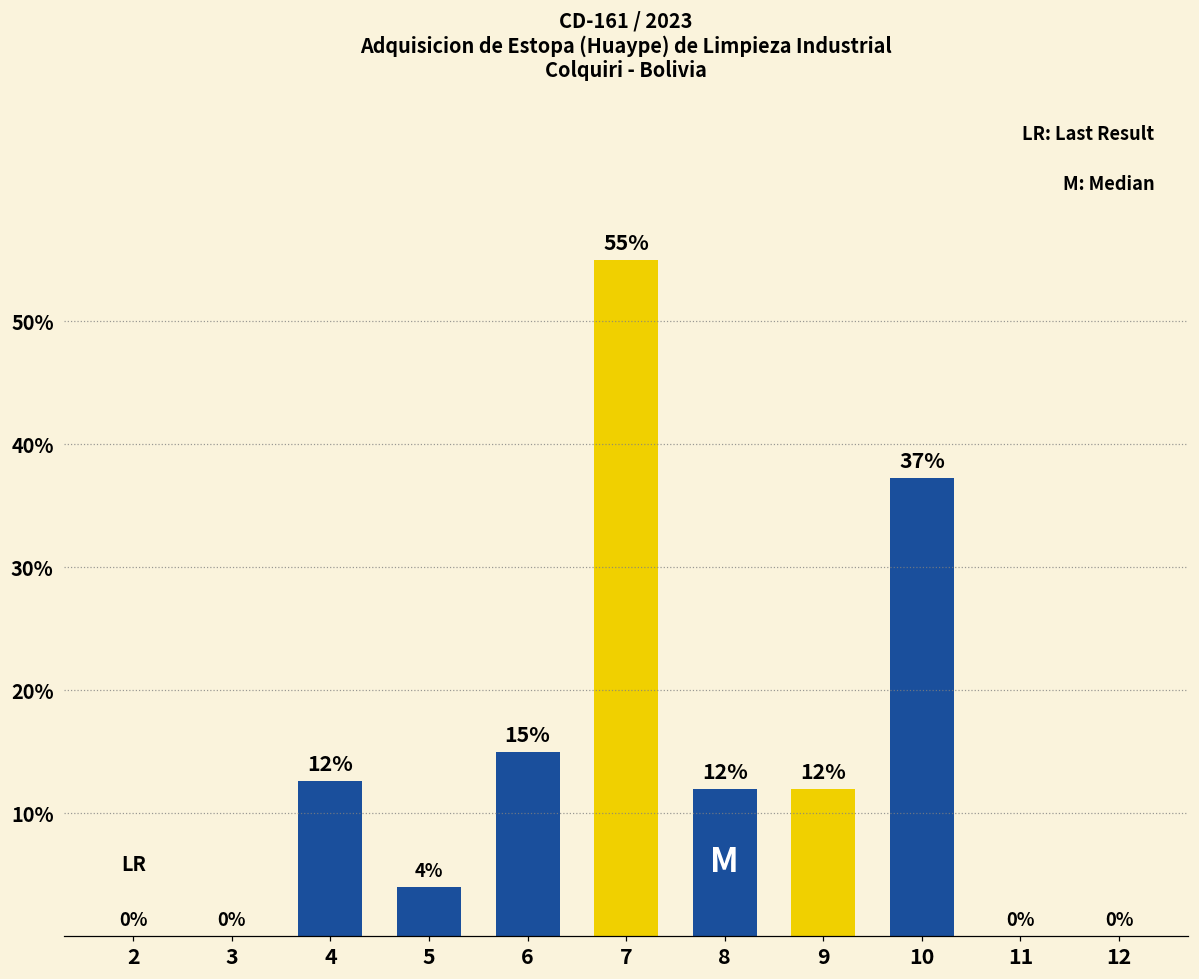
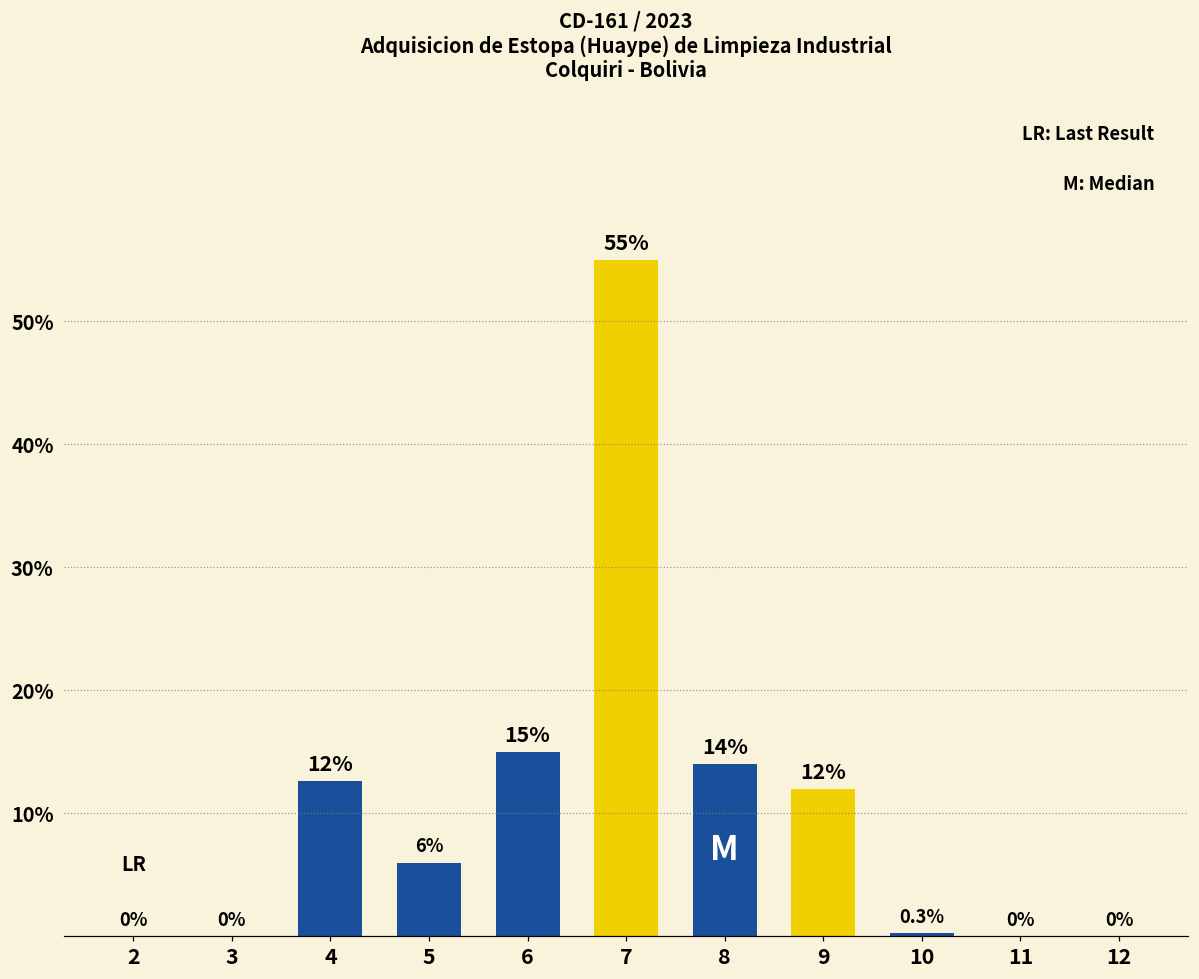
5: 4% -> 6%
8: 12% -> 14%
10: 37% -> 0.3%
